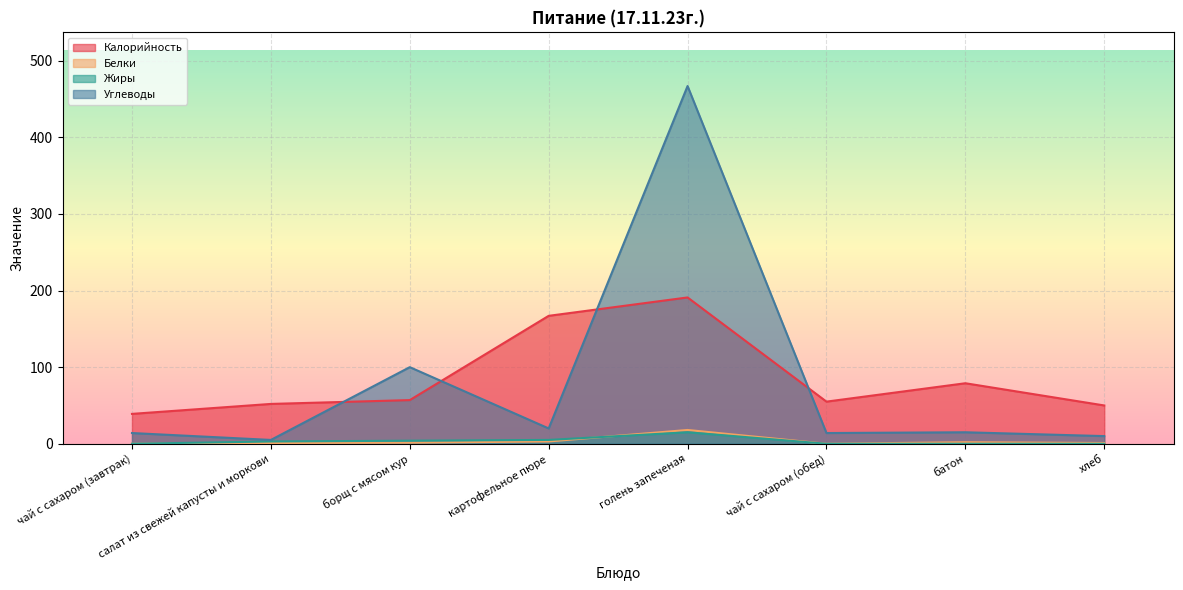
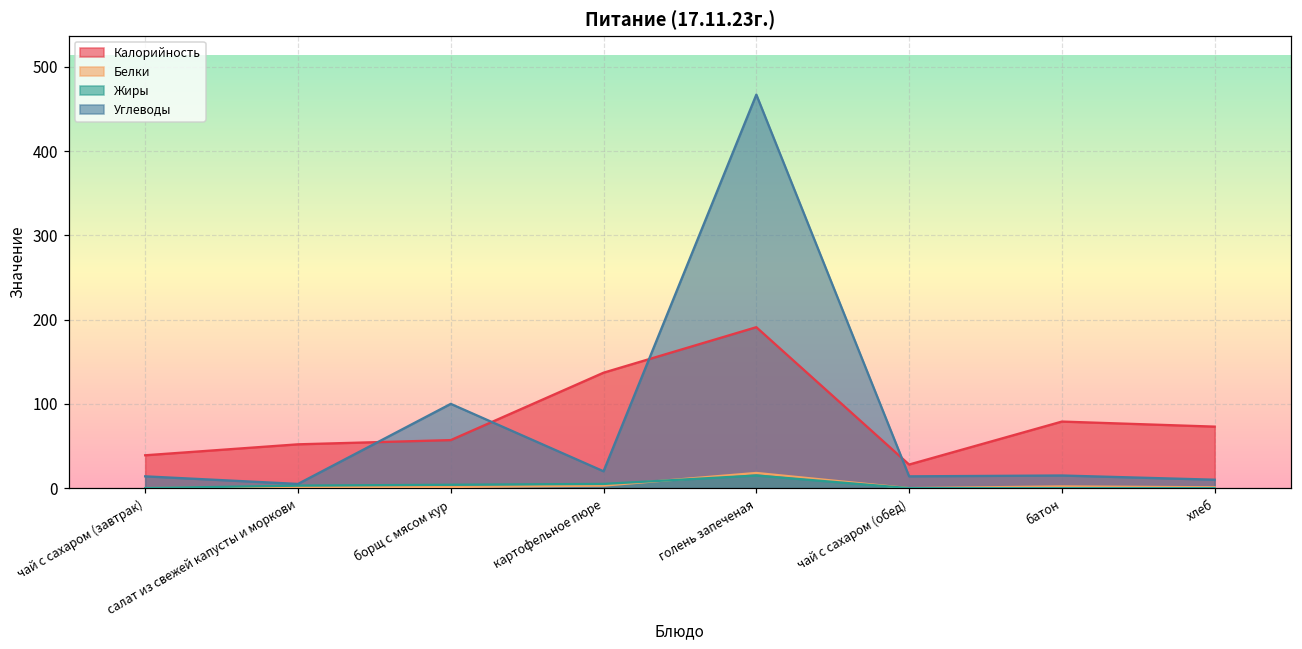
Калорийность, картофельное пюре: 170 -> 140
Калорийность, чай с сахаром (обед): 60 -> 30
Калорийность, хлеб: 50 -> 70
